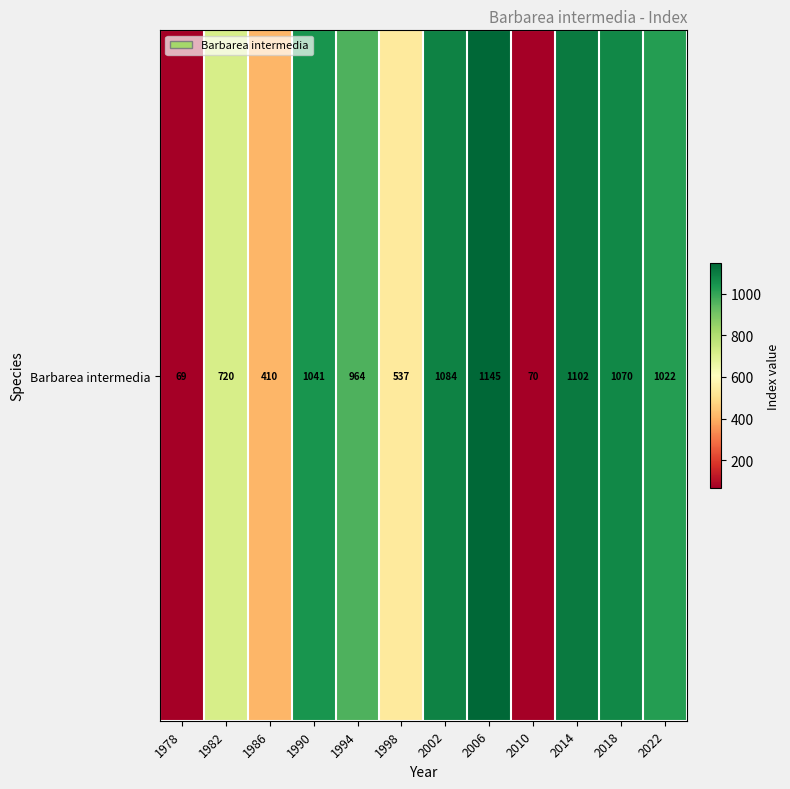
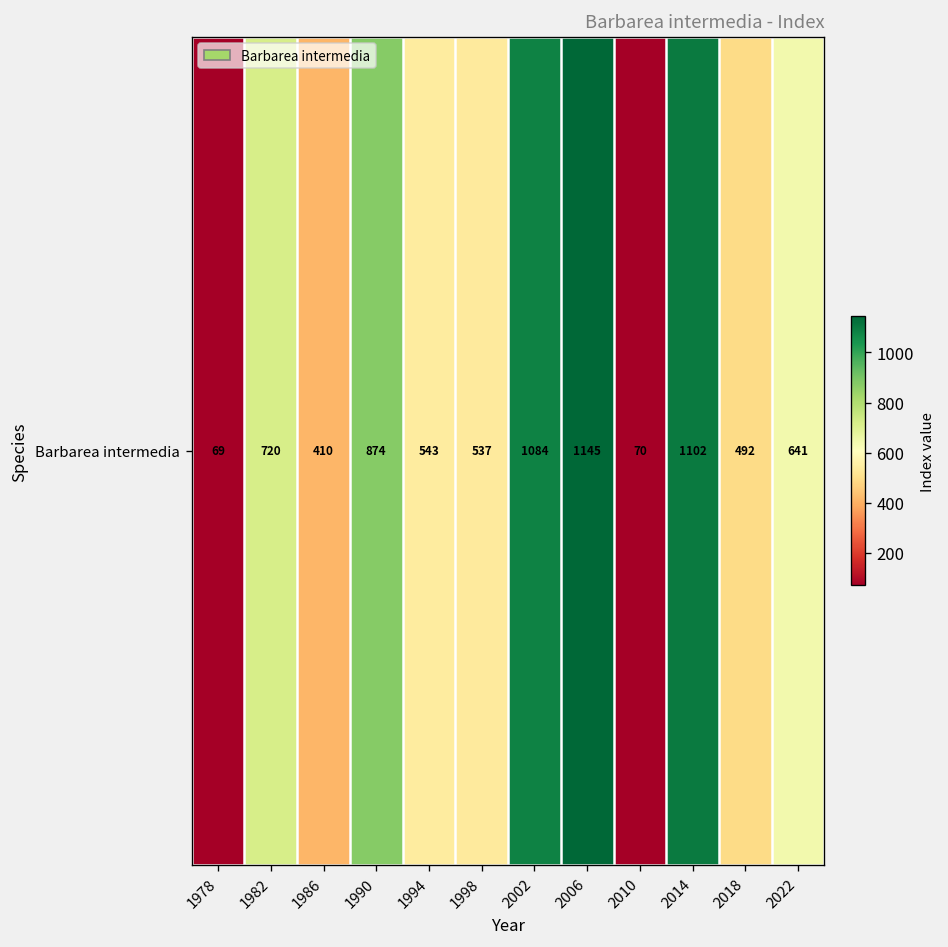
Barbarea intermedia, 1990: 1041 -> 874
Barbarea intermedia, 1994: 964 -> 543
Barbarea intermedia, 2018: 1070 -> 492
Barbarea intermedia, 2022: 1022 -> 641
